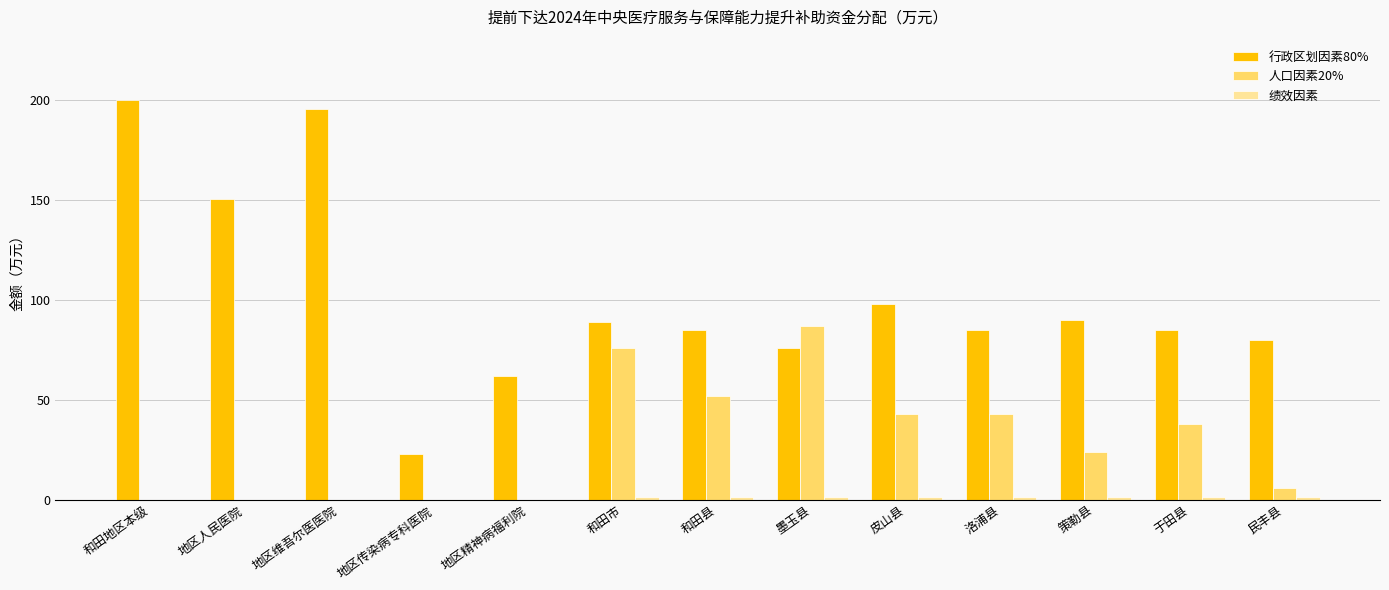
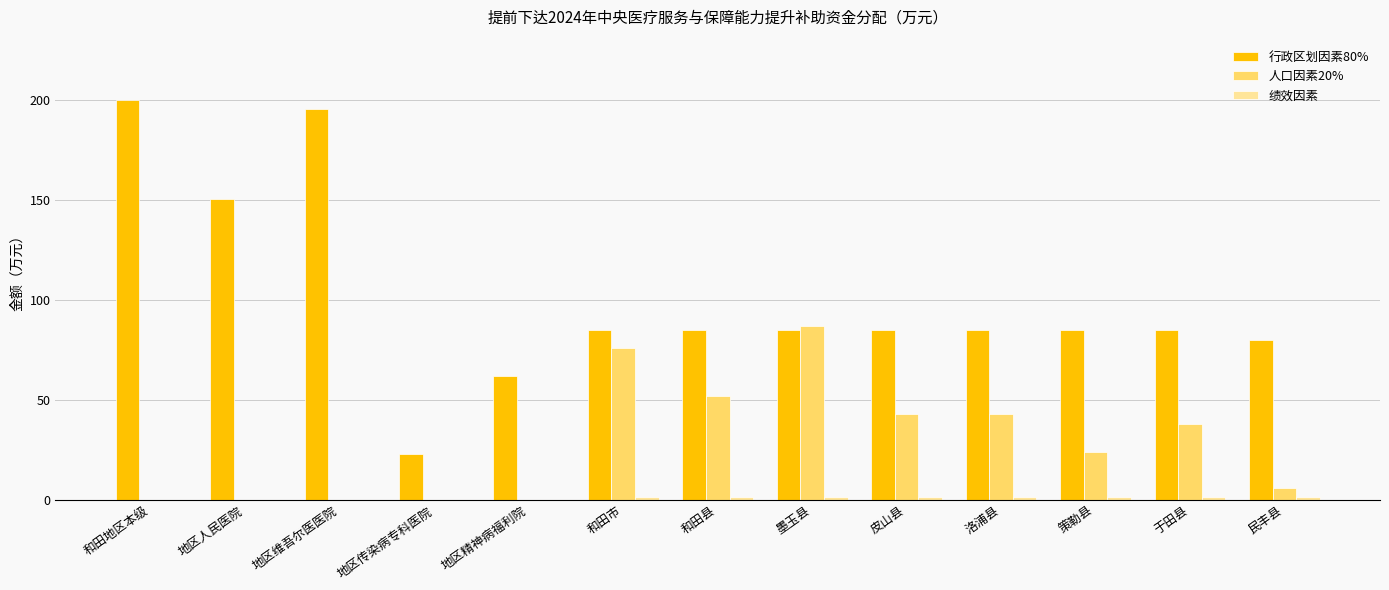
行政区划因素80%, 和田市: 89 -> 85
行政区划因素80%, 墨玉县: 76 -> 85
行政区划因素80%, 皮山县: 98 -> 85
行政区划因素80%, 策勒县: 90 -> 85
